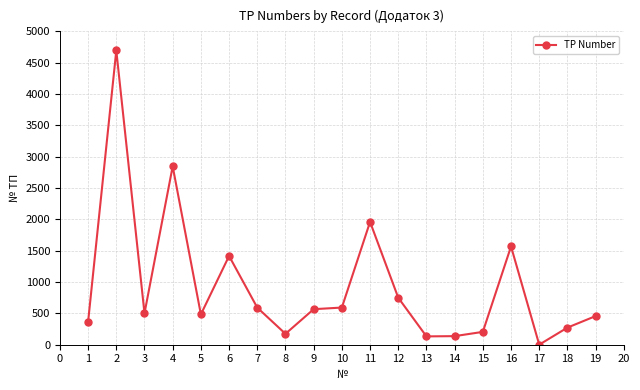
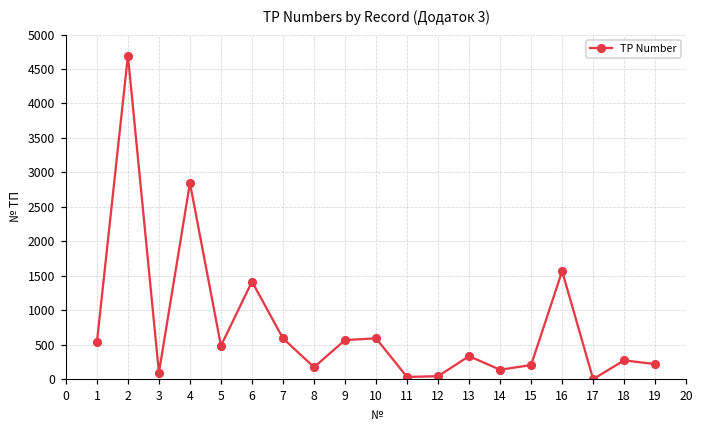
1: 400 -> 500
3: 500 -> 100
11: 2000 -> 0
12: 800 -> 0
13: 100 -> 300
19: 500 -> 200
